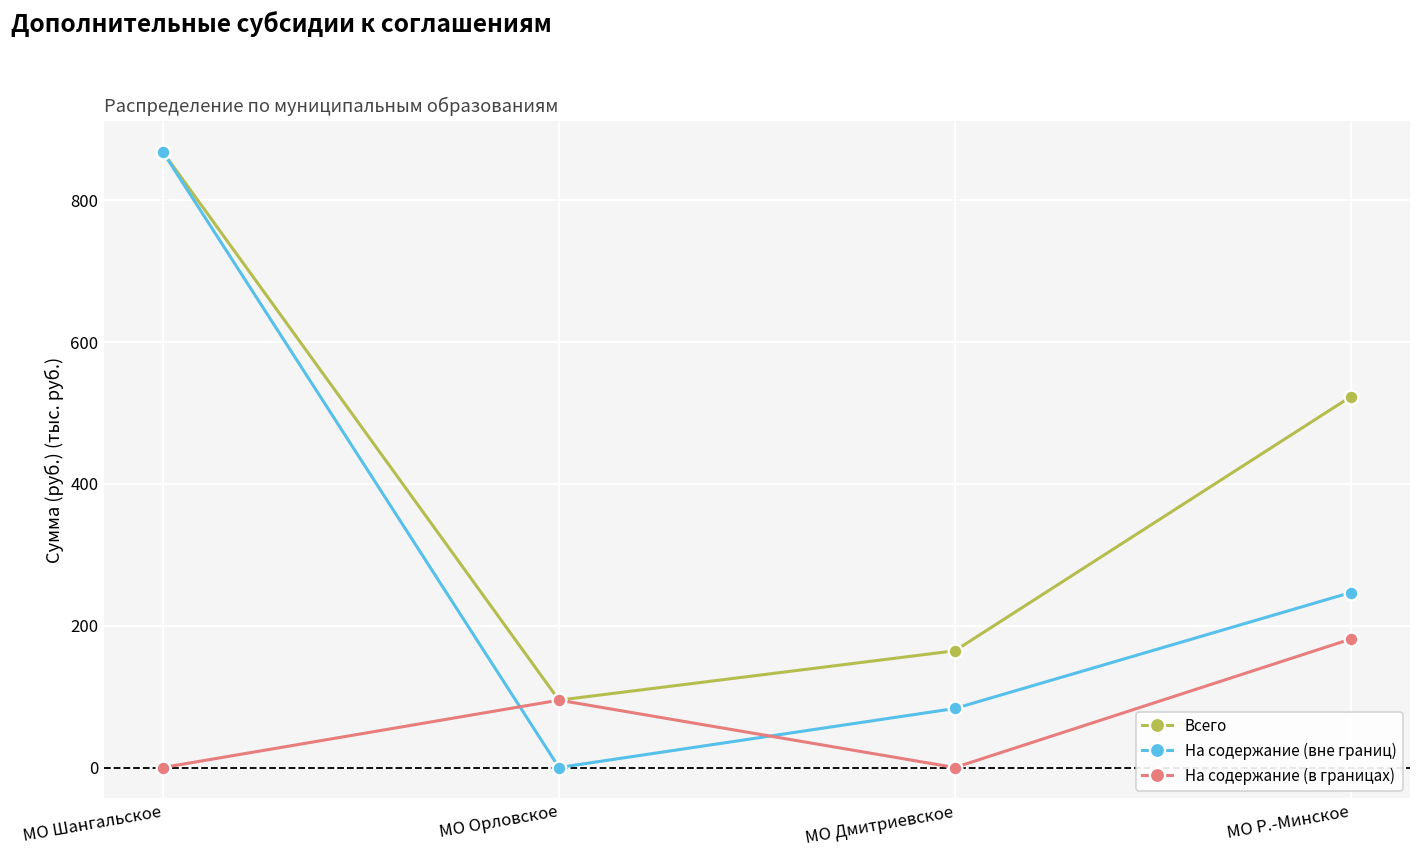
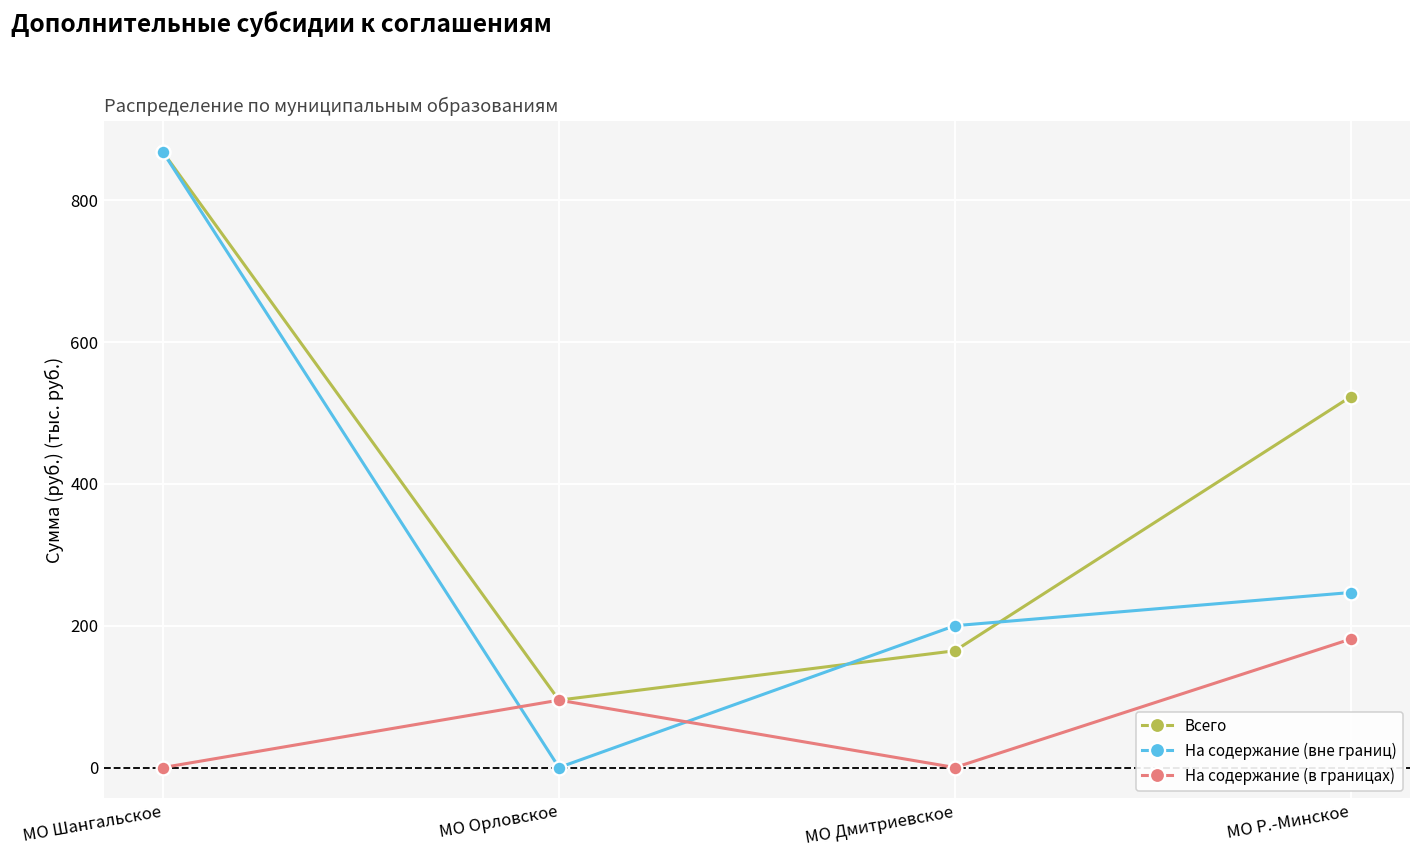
На содержание (вне границ), МО Дмитриевское: 80 -> 200
